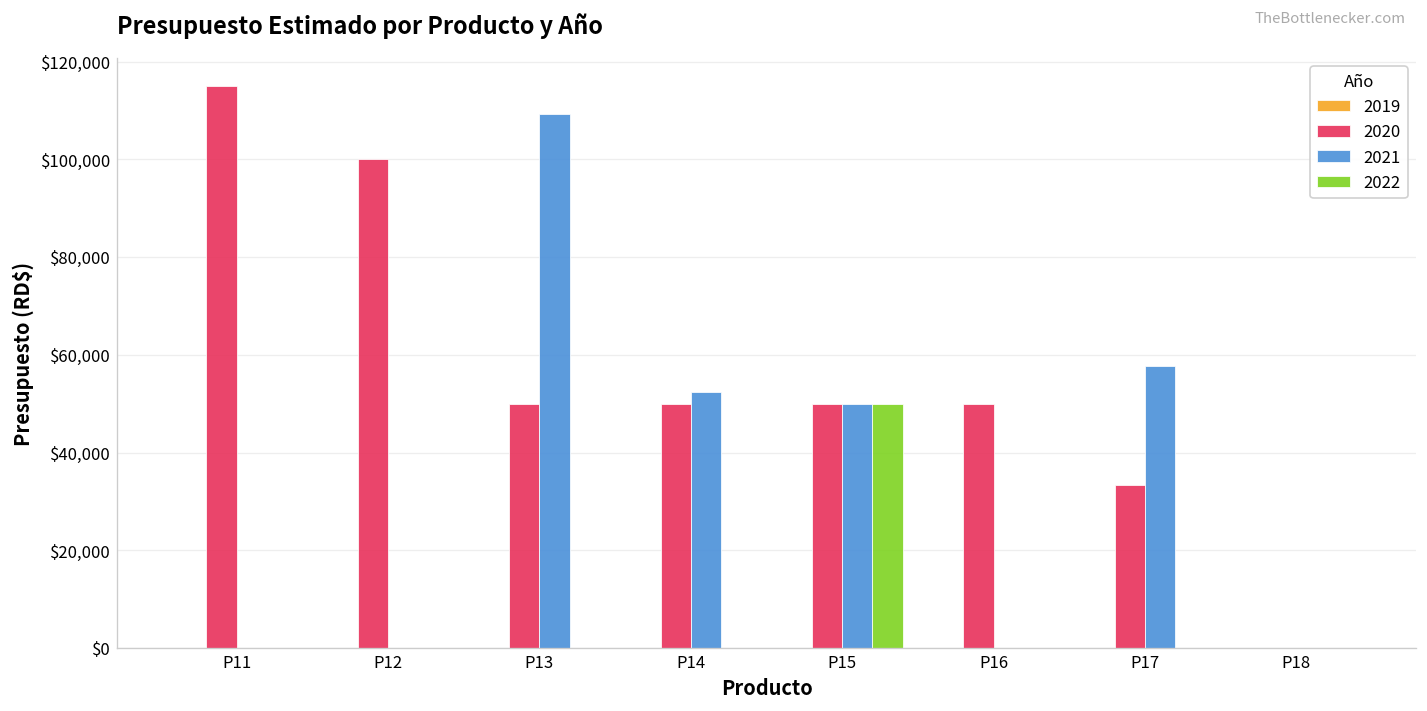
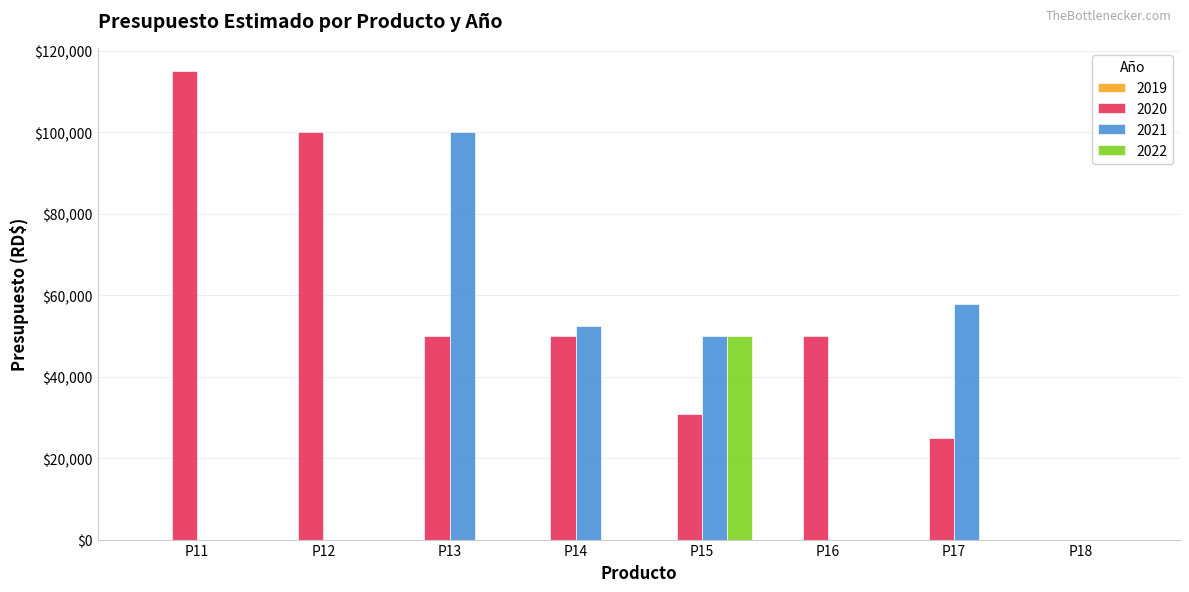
2021, P13: $109,000 -> $100,000
2020, P15: $50,000 -> $31,000
2020, P17: $33,000 -> $25,000
